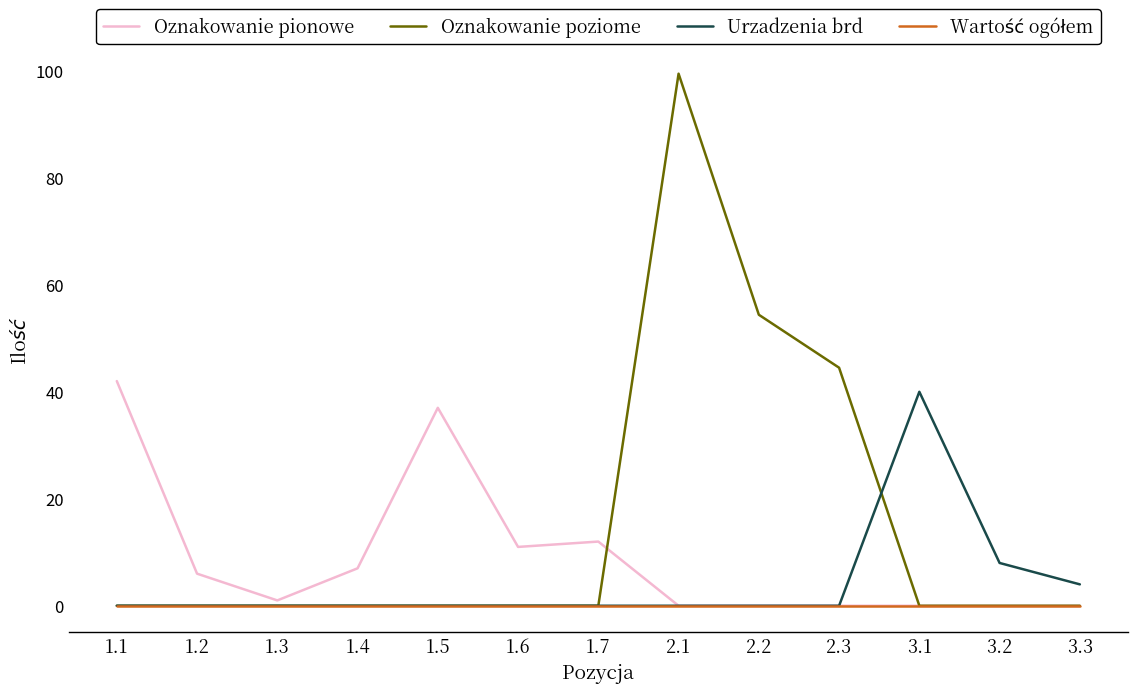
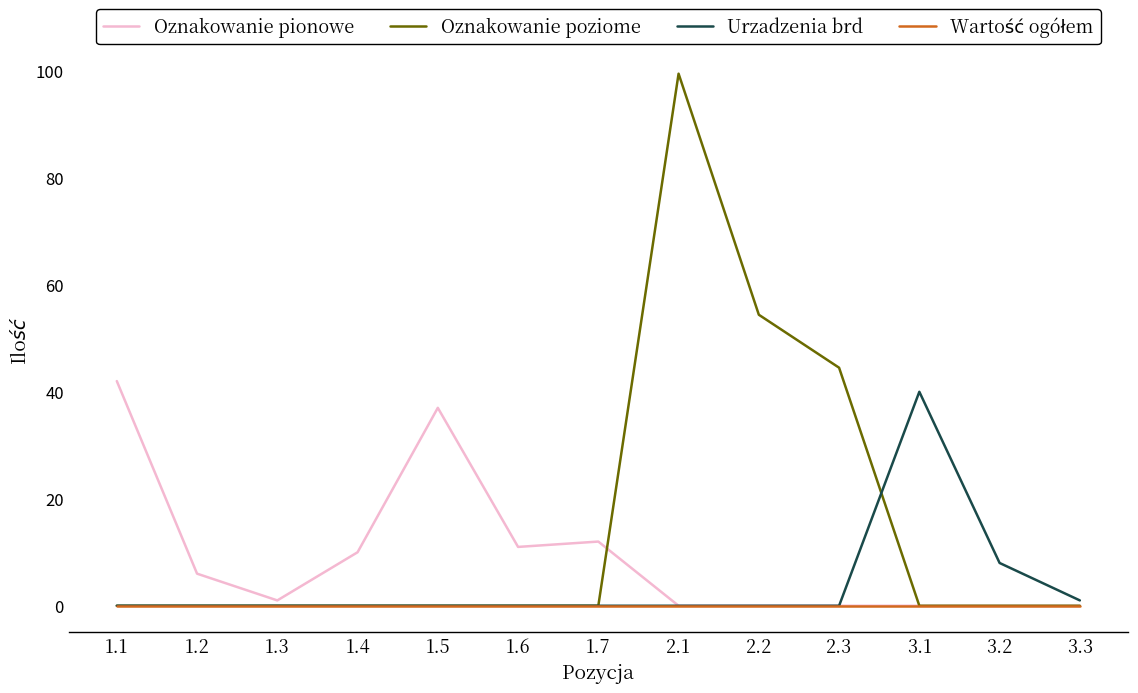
Oznakowanie pionowe, 1.4: 7 -> 10
Urzadzenia brd, 3.3: 4 -> 1
